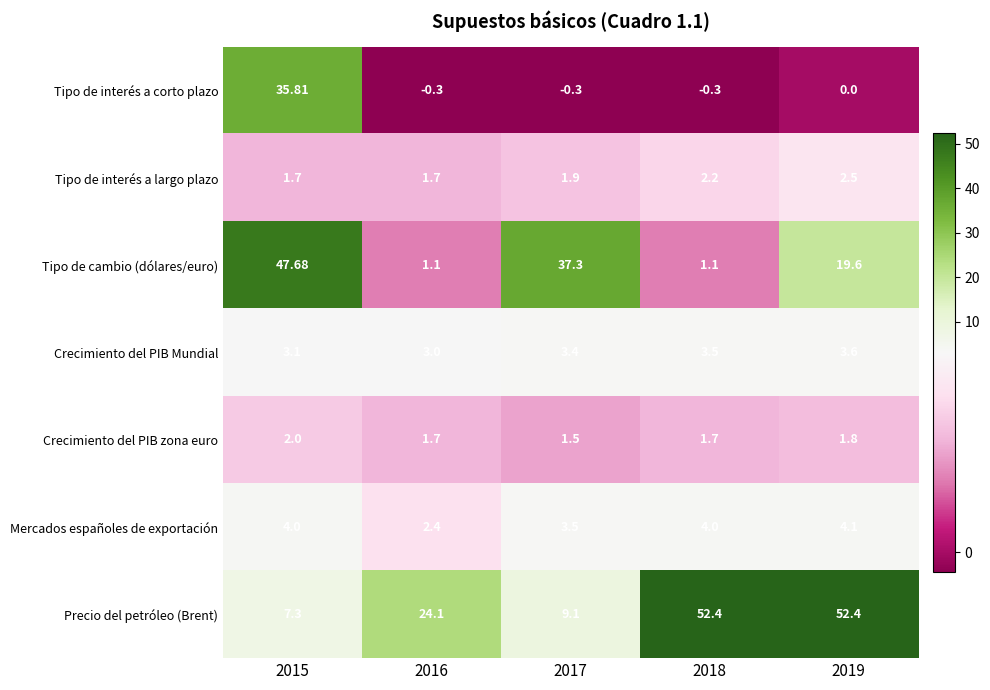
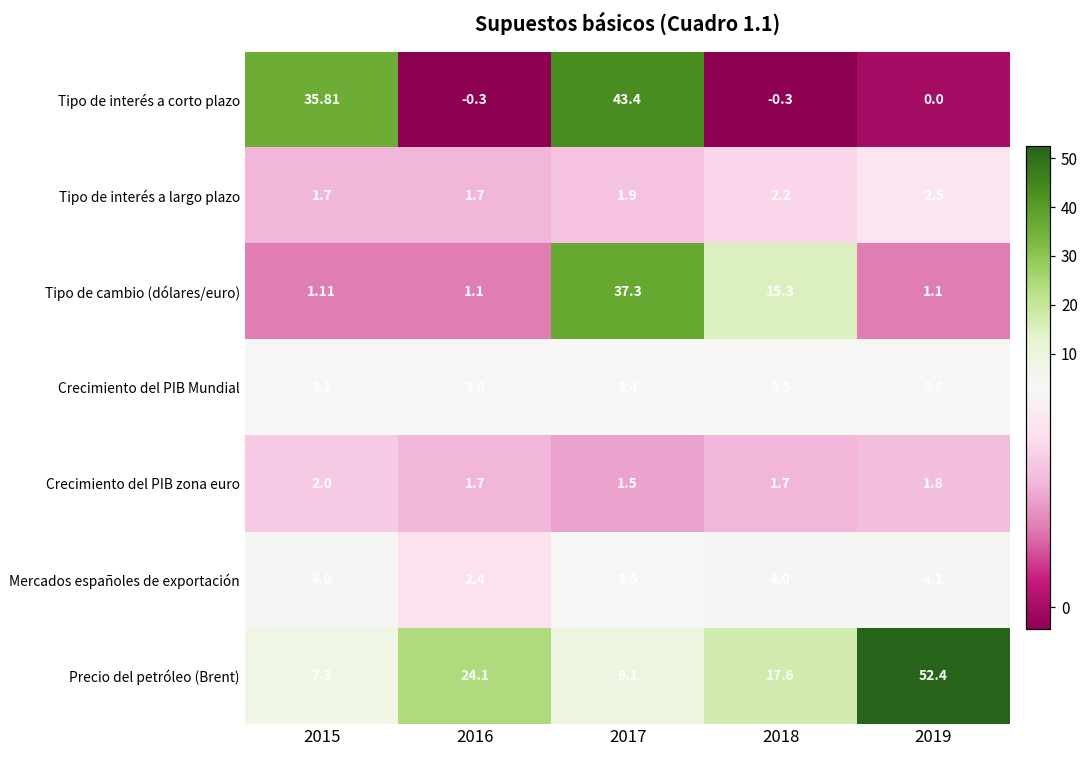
Tipo de interés a corto plazo, 2017: -0.3 -> 43.4
Tipo de cambio (dólares/euro), 2015: 47.68 -> 1.11
Tipo de cambio (dólares/euro), 2018: 1.1 -> 15.3
Tipo de cambio (dólares/euro), 2019: 19.6 -> 1.1
Precio del petróleo (Brent), 2018: 52.4 -> 17.6
